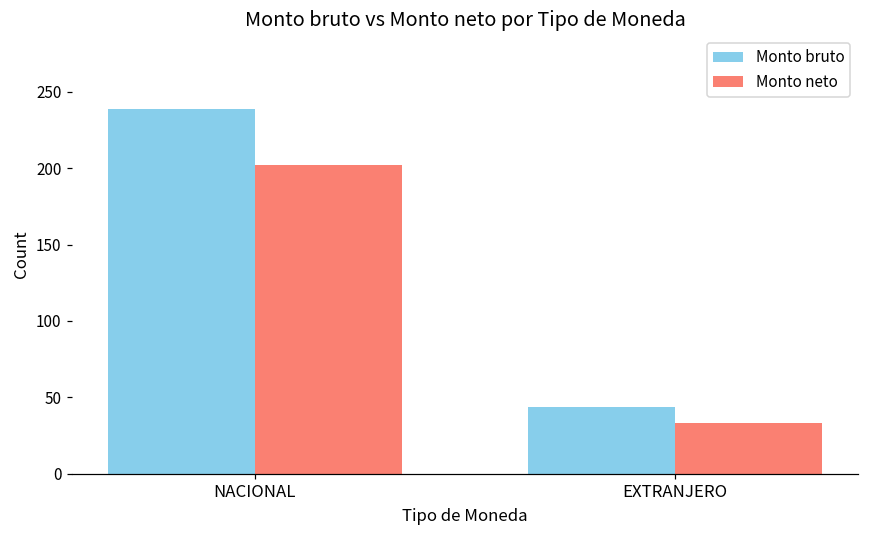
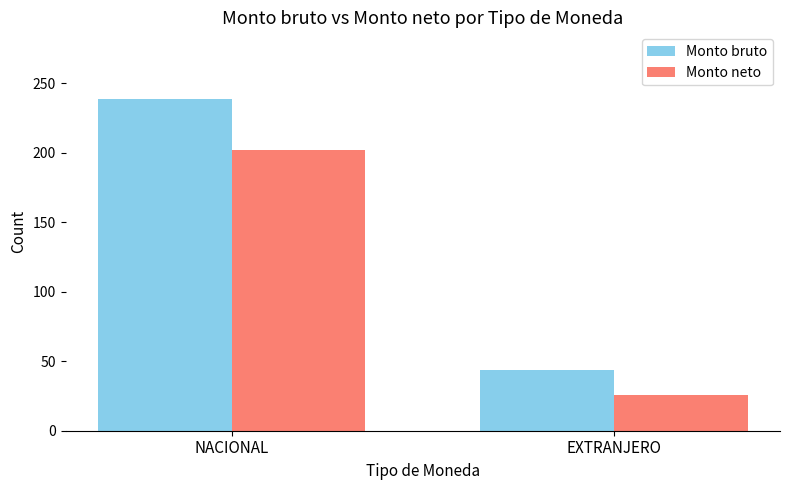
Monto neto, EXTRANJERO: 33 -> 26
